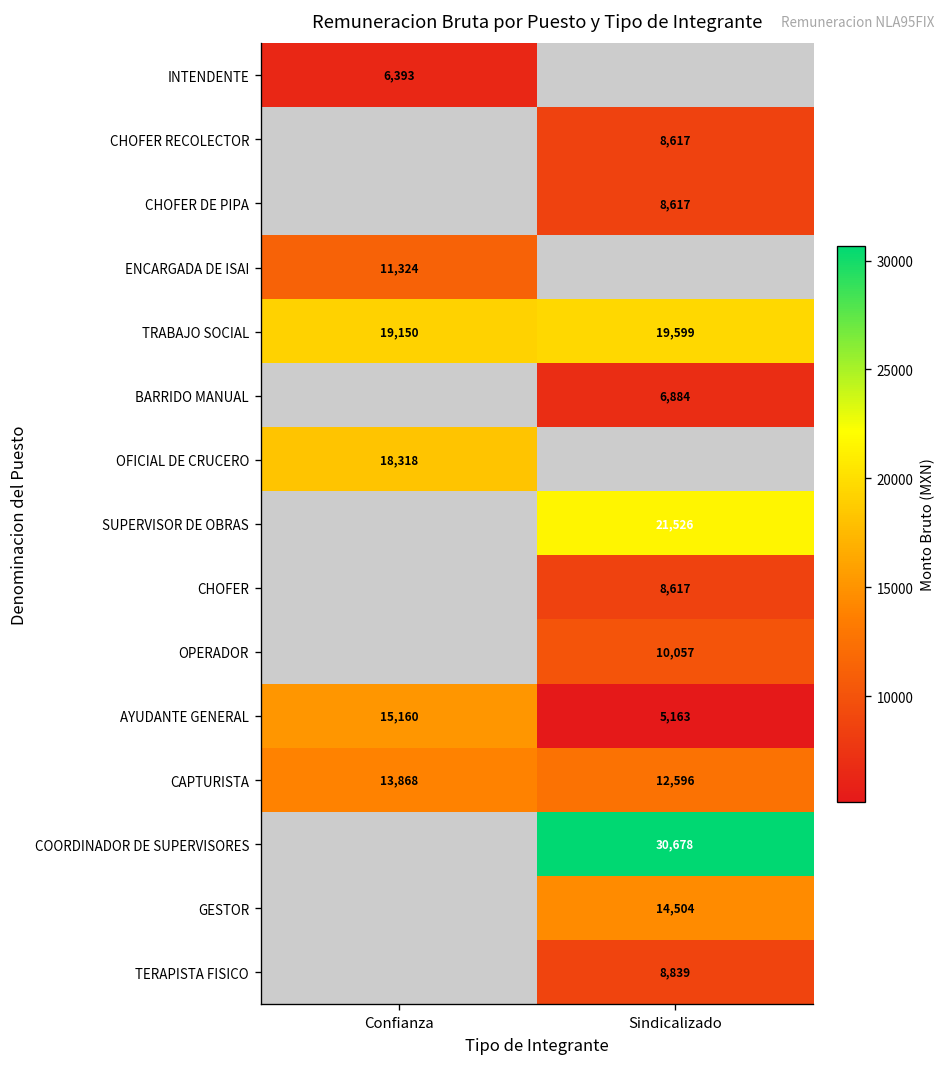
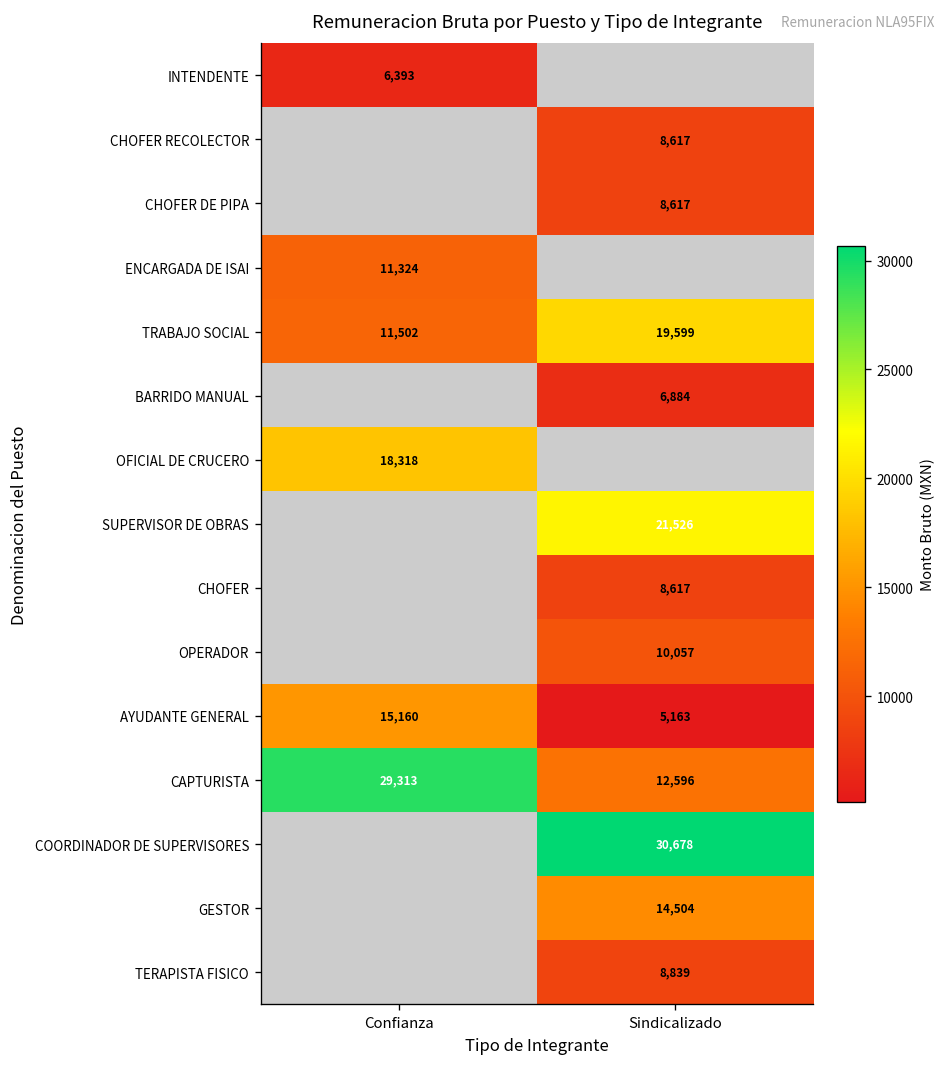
TRABAJO SOCIAL, Confianza: 19,150 -> 11,502
CAPTURISTA, Confianza: 13,868 -> 29,313
